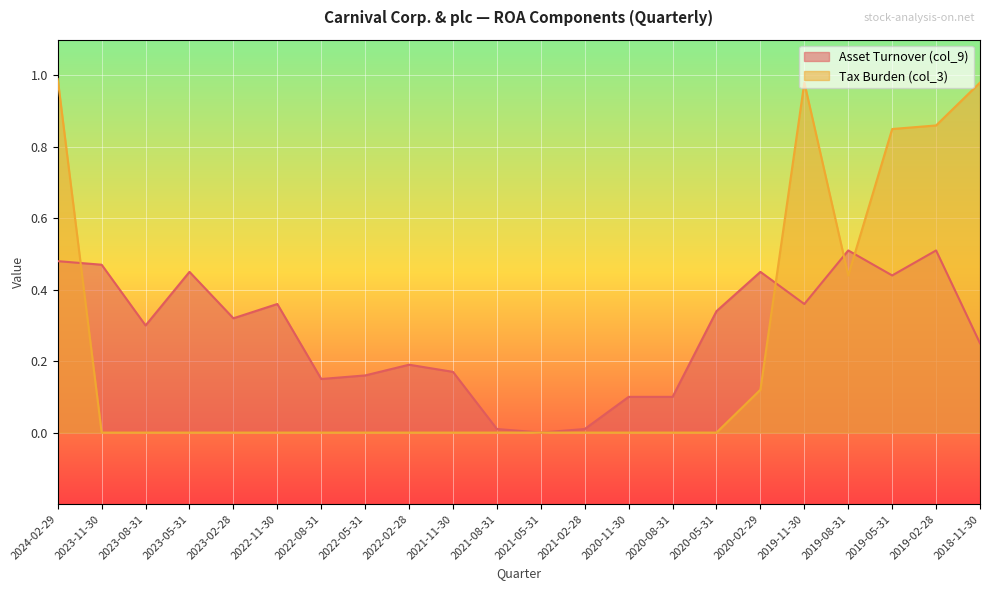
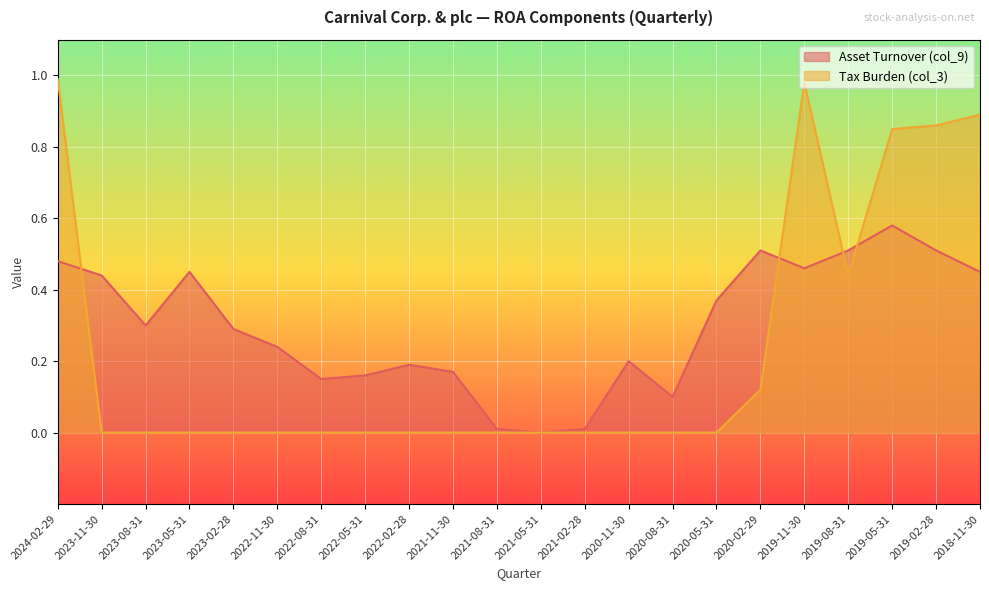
Asset Turnover (col_9), 2023-11-30: 0.47 -> 0.44
Asset Turnover (col_9), 2023-02-28: 0.32 -> 0.29
Asset Turnover (col_9), 2022-11-30: 0.36 -> 0.24
Asset Turnover (col_9), 2020-11-30: 0.1 -> 0.2
Asset Turnover (col_9), 2020-05-31: 0.34 -> 0.37
Asset Turnover (col_9), 2020-02-29: 0.45 -> 0.51
Asset Turnover (col_9), 2019-11-30: 0.36 -> 0.46
Asset Turnover (col_9), 2019-05-31: 0.44 -> 0.58
Asset Turnover (col_9), 2018-11-30: 0.25 -> 0.45
Tax Burden (col_3), 2018-11-30: 0.98 -> 0.89
